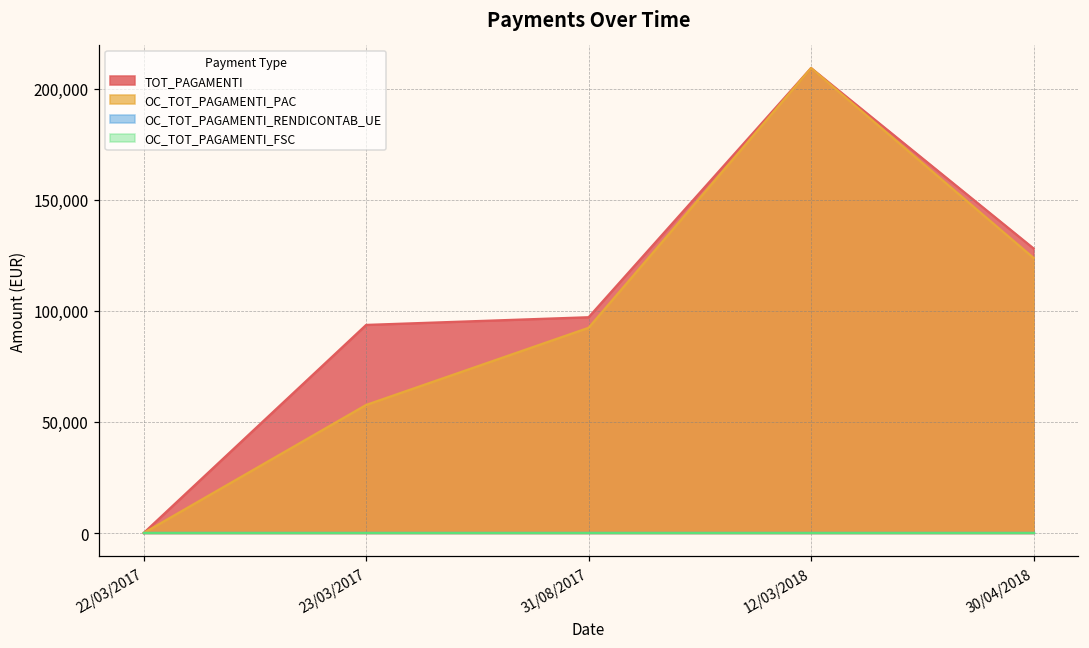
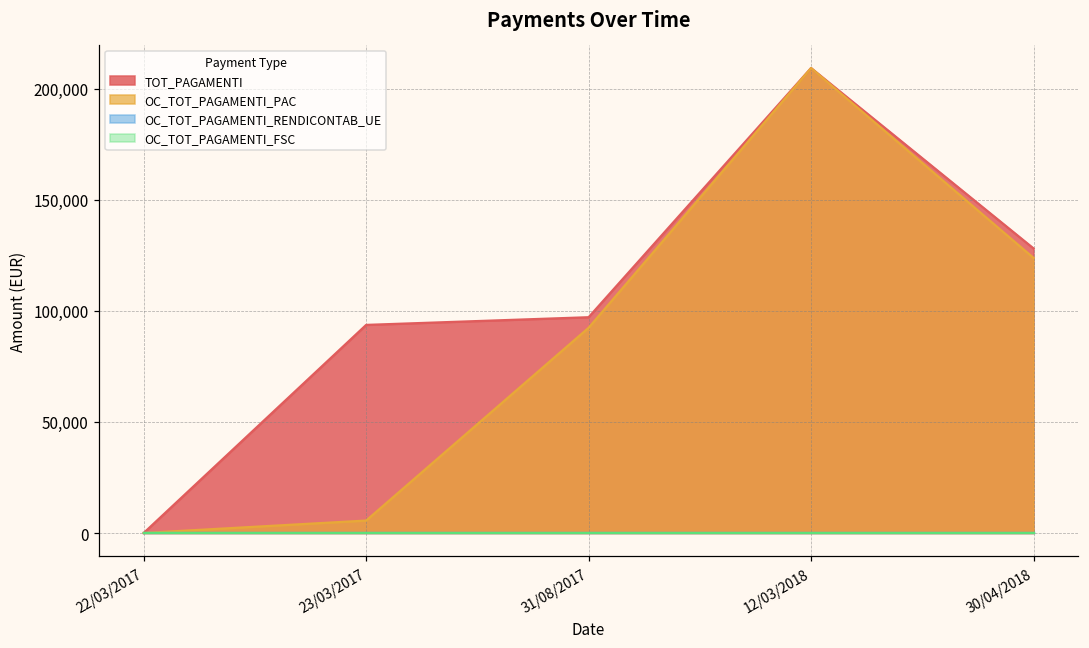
OC_TOT_PAGAMENTI_PAC, 23/03/2017: 58,000 -> 6,000
